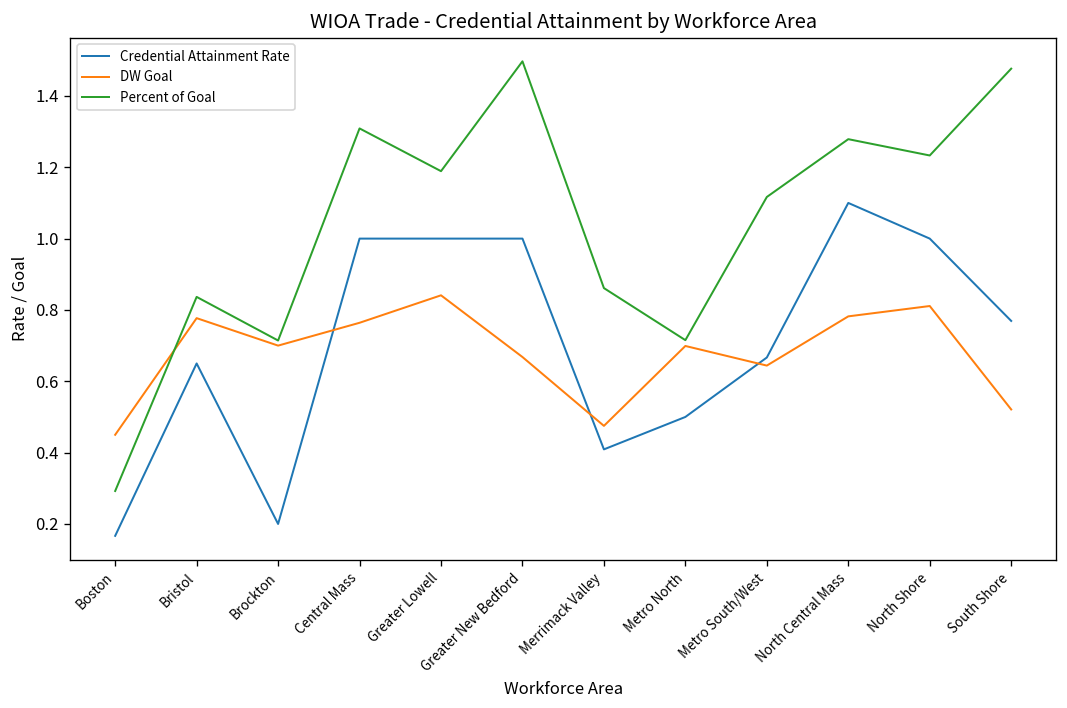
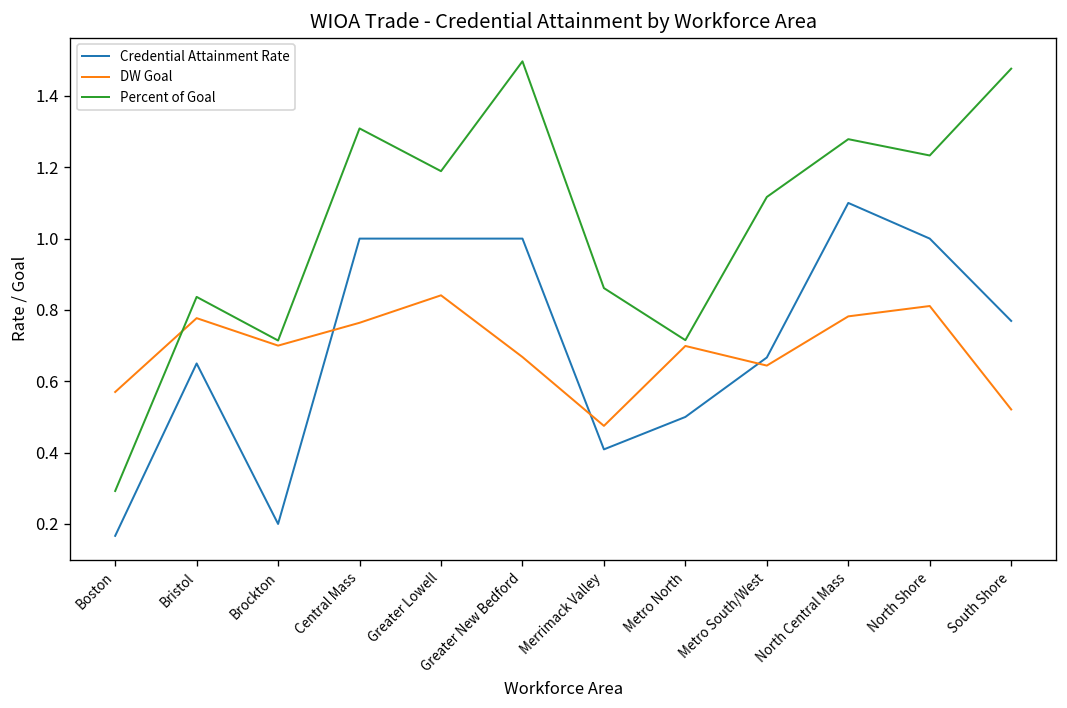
DW Goal, Boston: 0.45 -> 0.57
